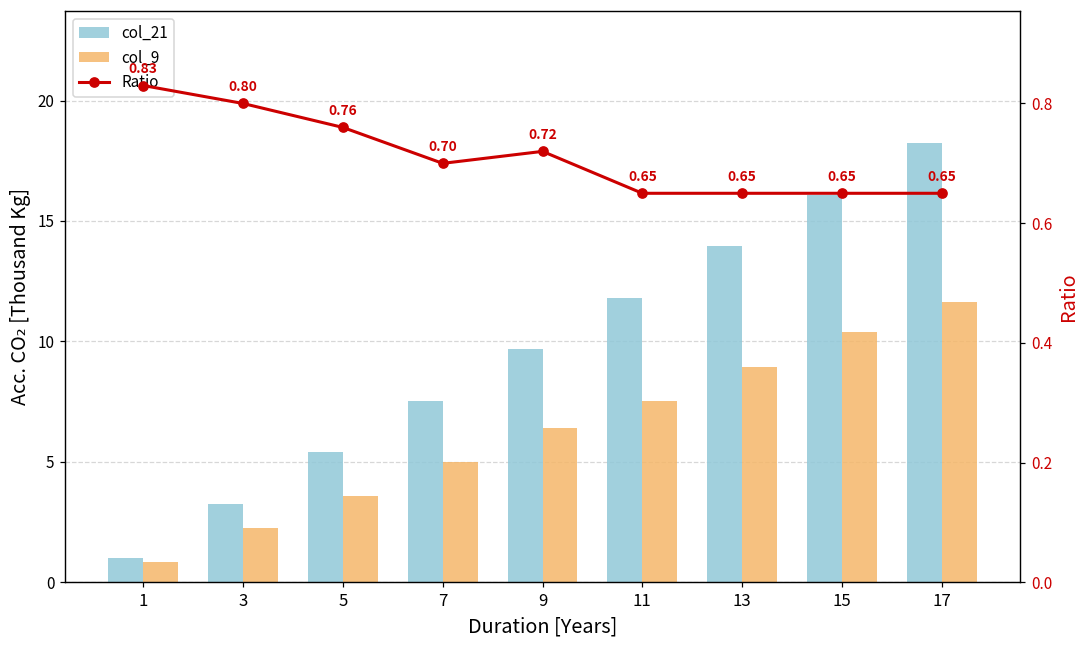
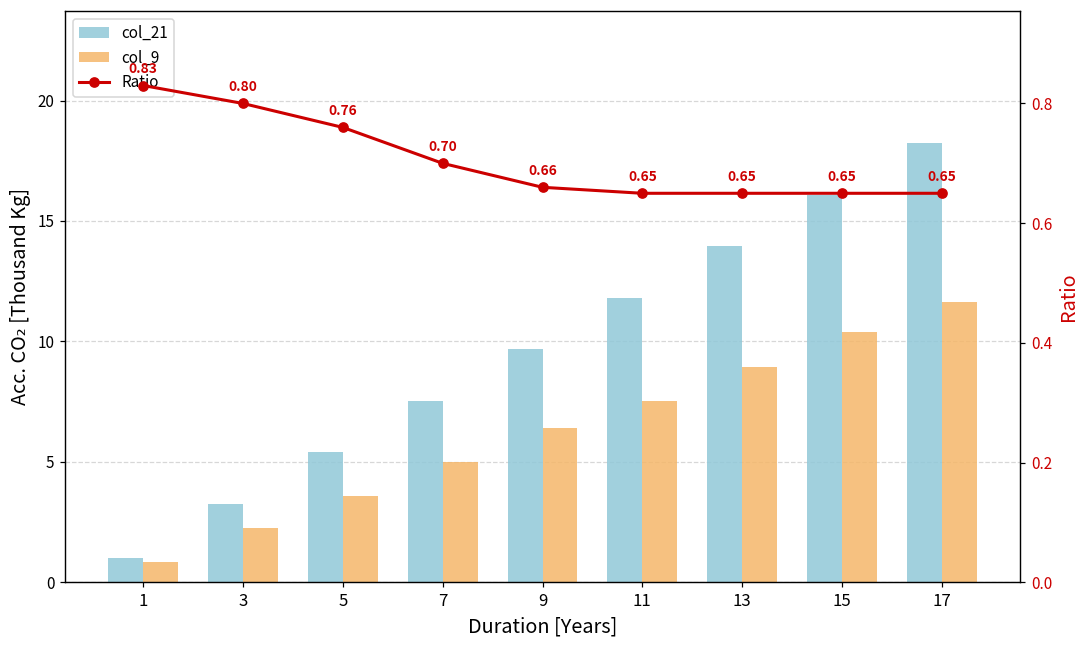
Ratio, 9: 0.72 -> 0.66
